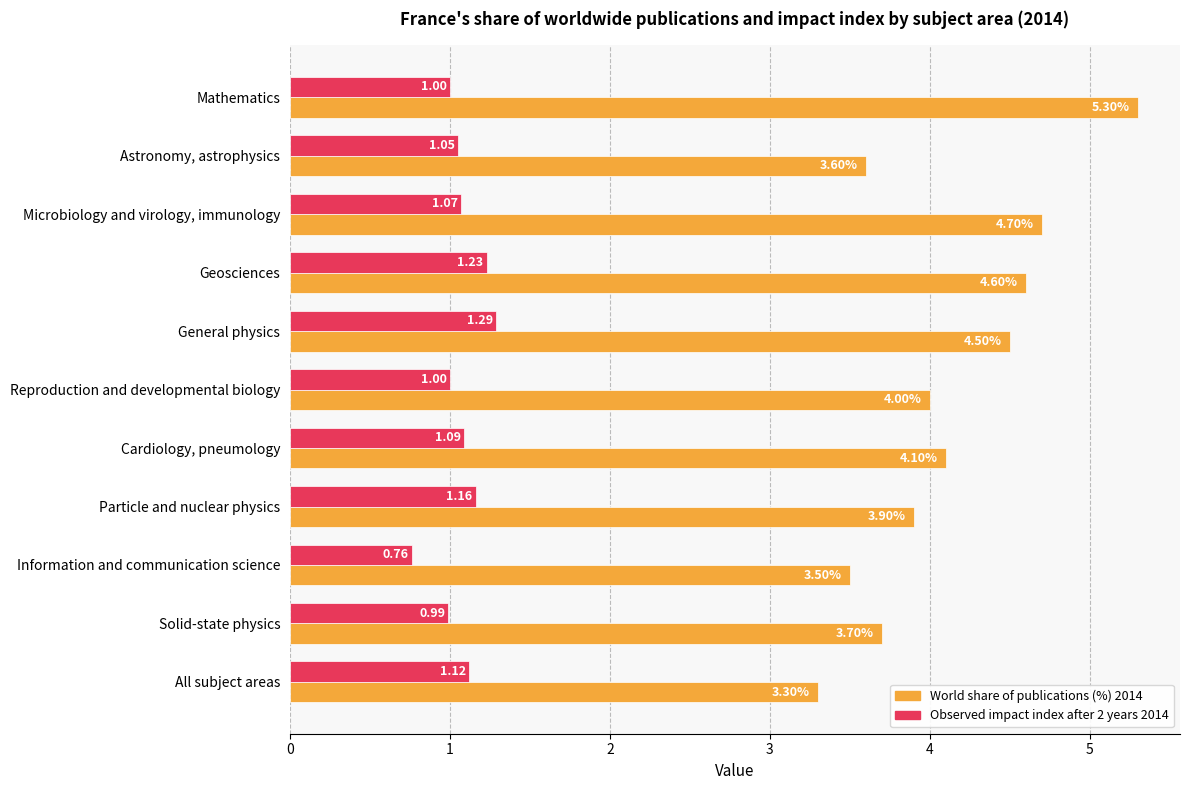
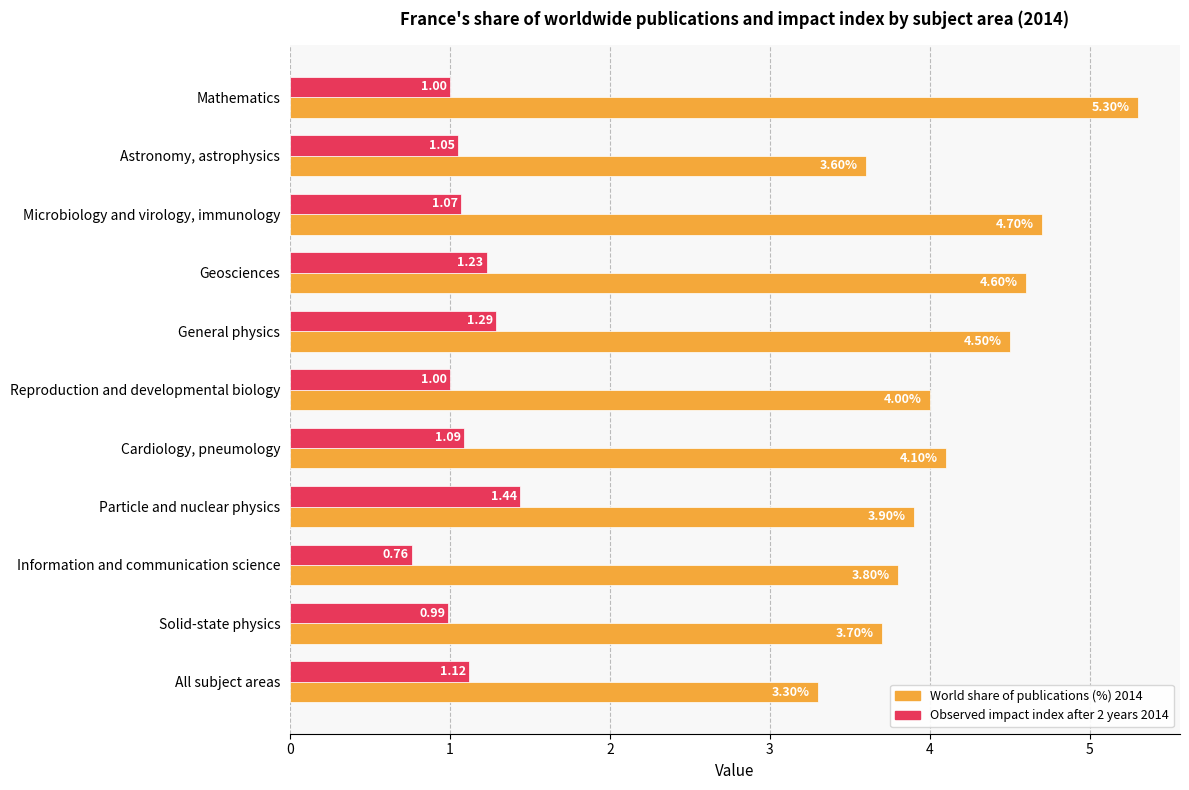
Observed impact index after 2 years 2014, Particle and nuclear physics: 1.16 -> 1.44
World share of publications (%) 2014, Information and communication science: 3.50% -> 3.80%
